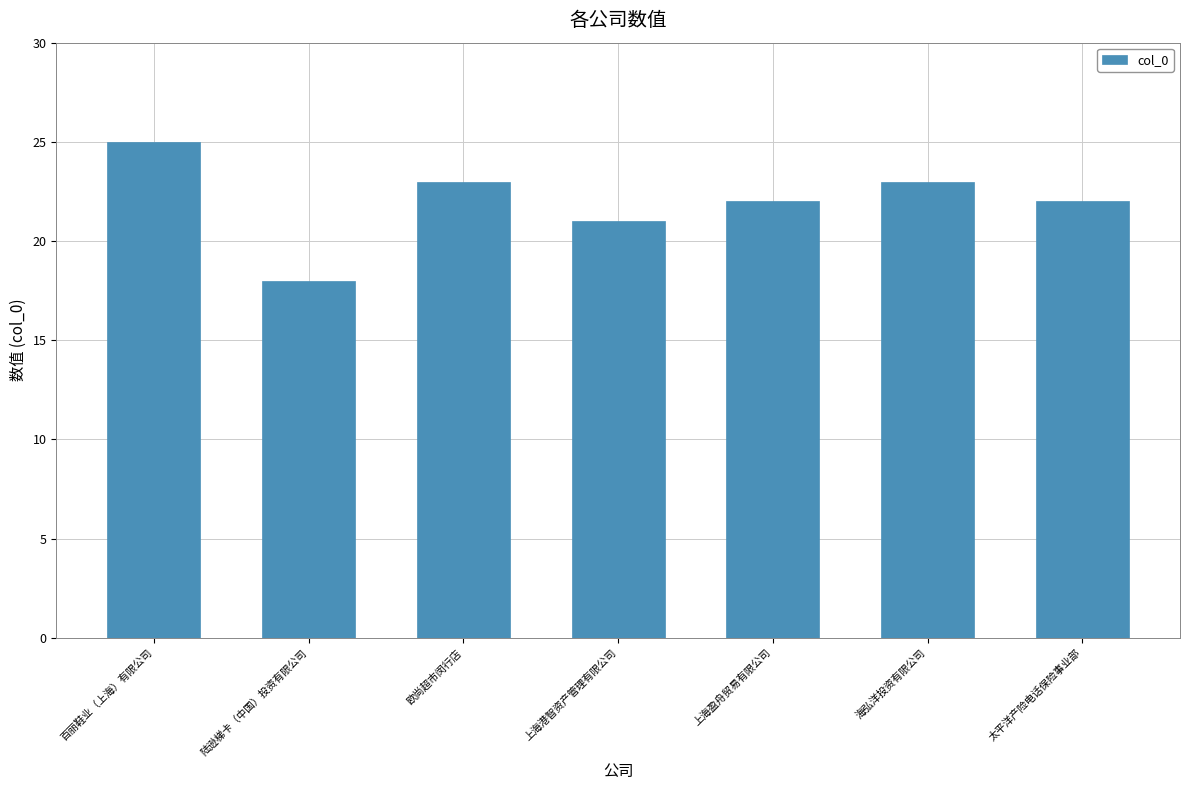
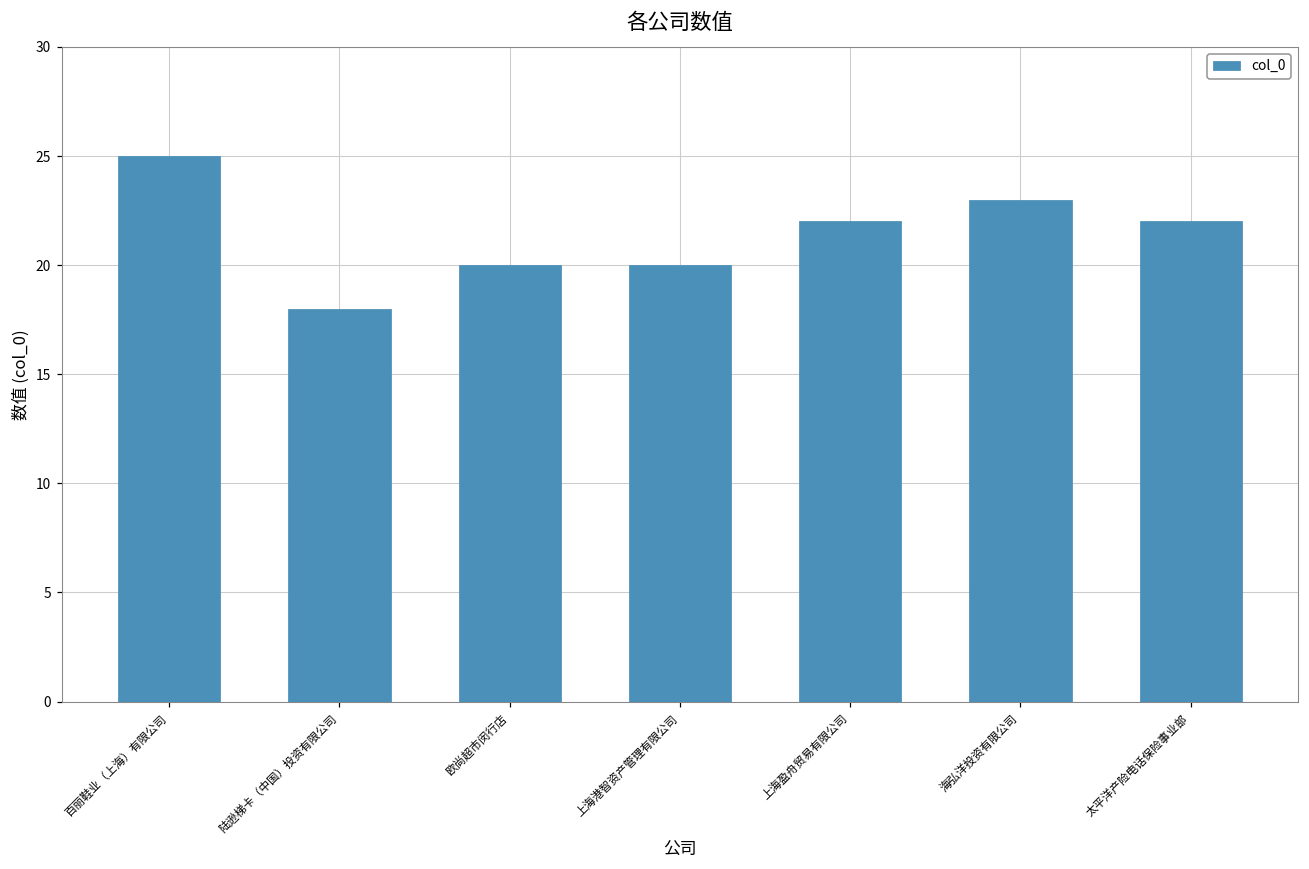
欧尚超市闵行店: 23 -> 20
上海港智资产管理有限公司: 21 -> 20
